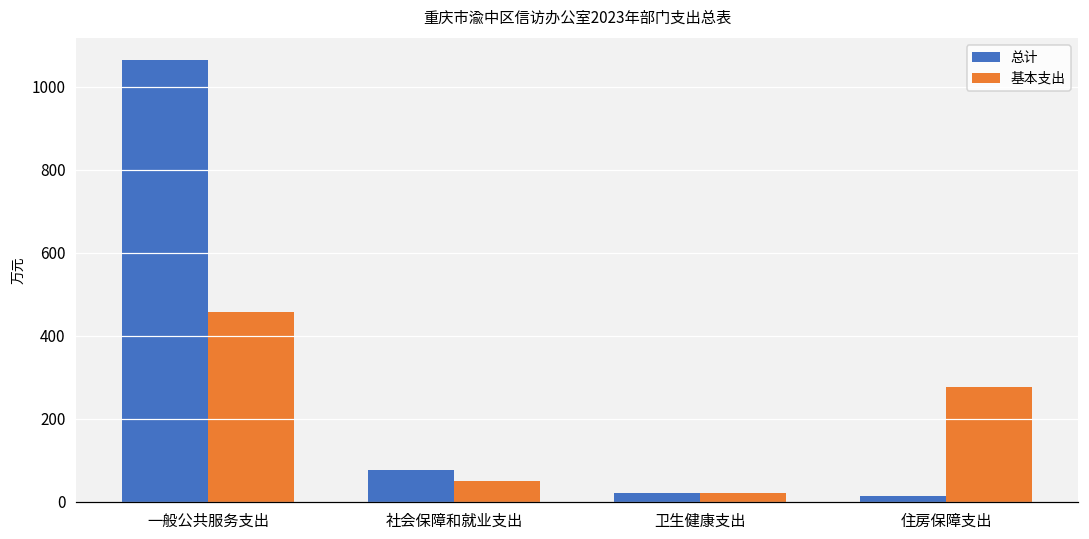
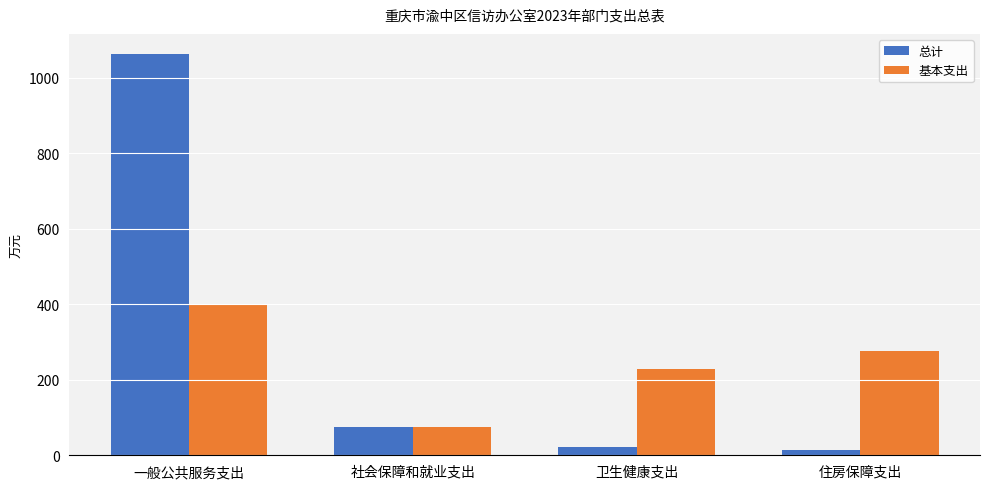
基本支出, 一般公共服务支出: 460 -> 400
基本支出, 社会保障和就业支出: 50 -> 80
基本支出, 卫生健康支出: 20 -> 230
